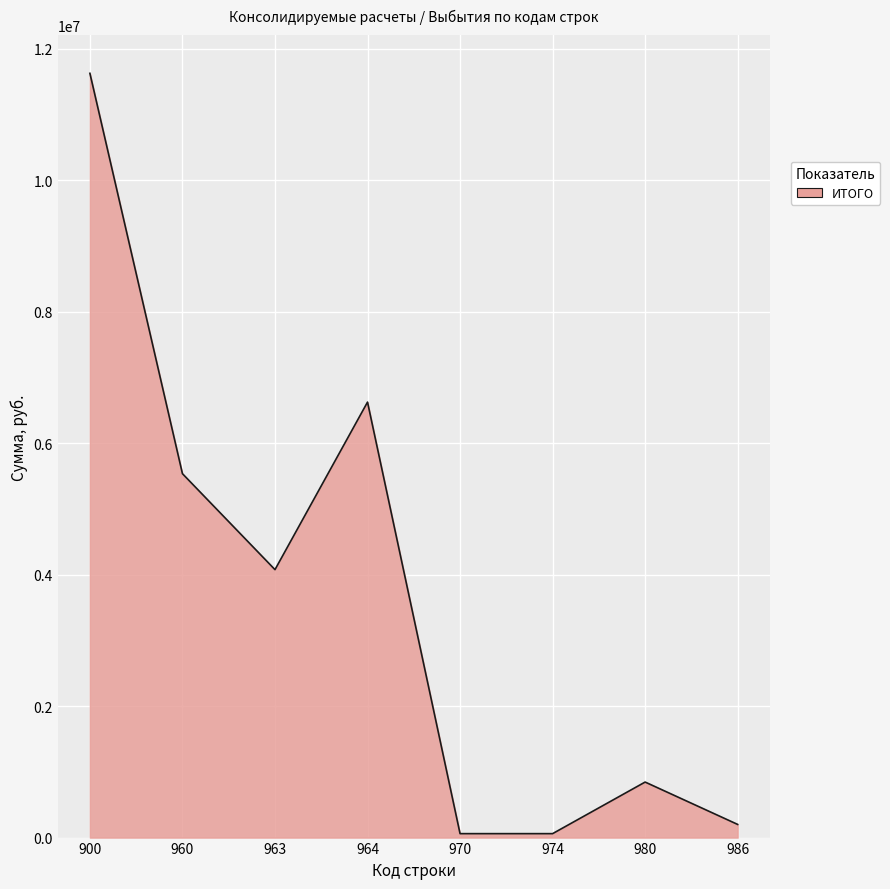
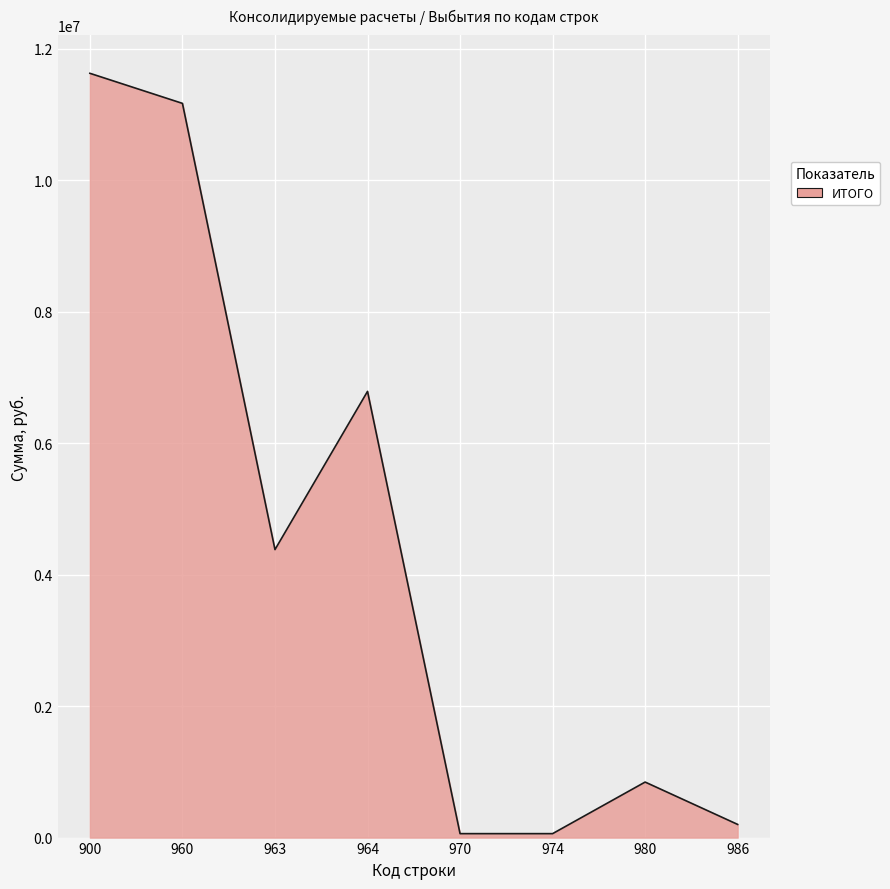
960: 5500000 -> 11200000
963: 4100000 -> 4400000
964: 6600000 -> 6800000
